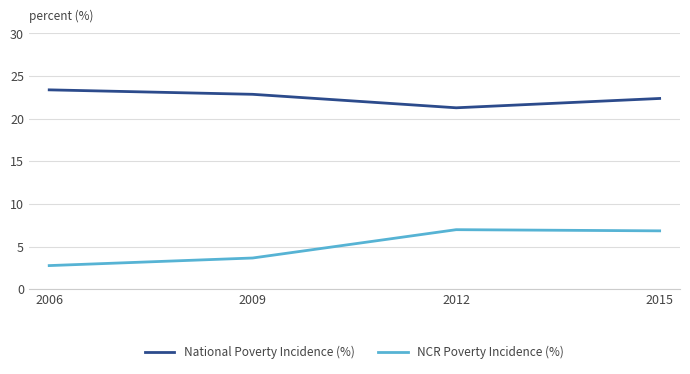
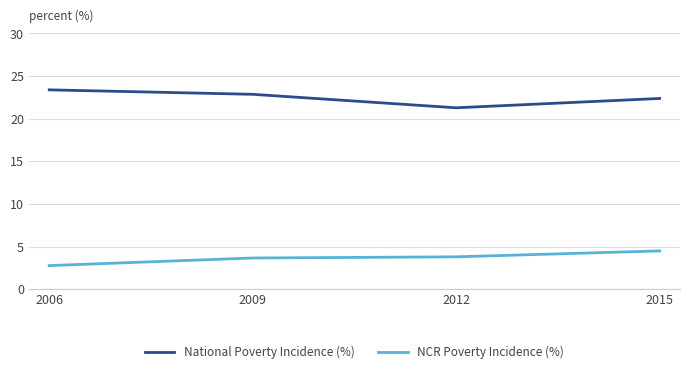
NCR Poverty Incidence (%), 2012: 7 -> 4
NCR Poverty Incidence (%), 2015: 7 -> 5
